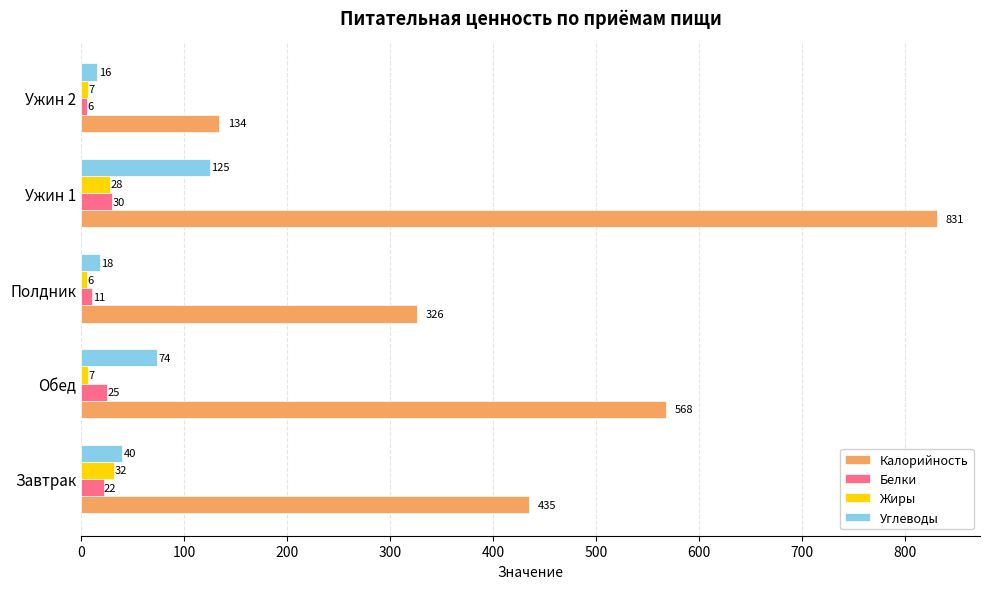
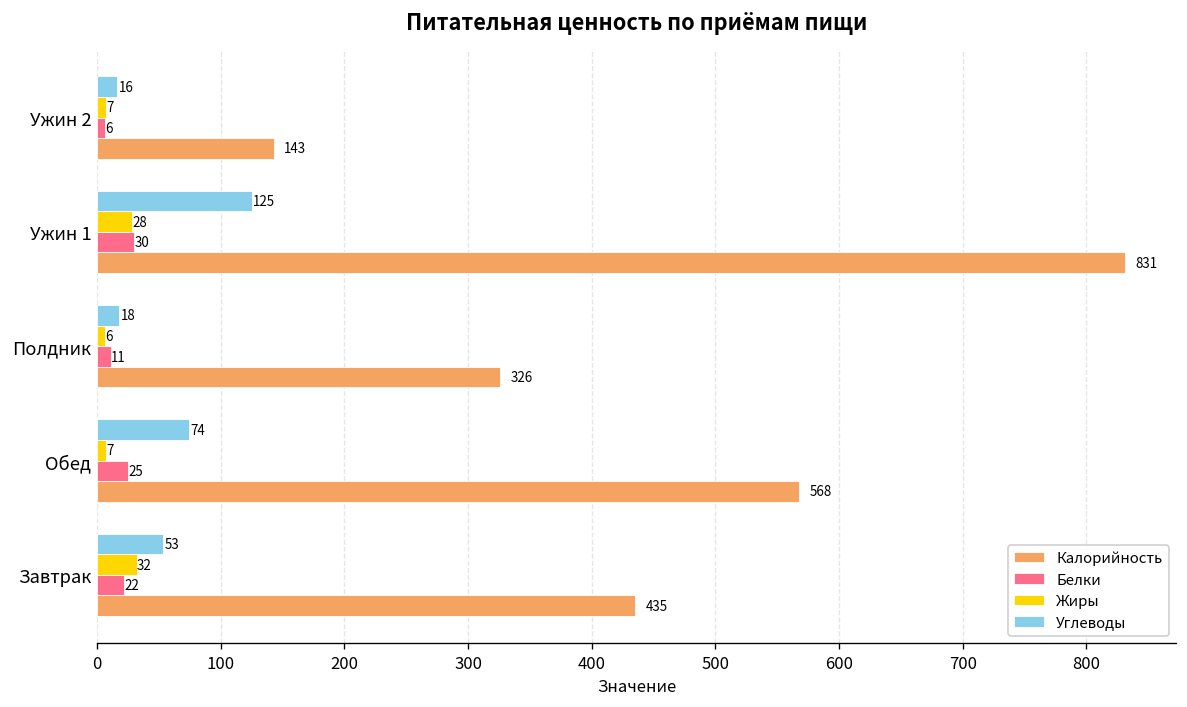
Калорийность, Ужин 2: 134 -> 143
Углеводы, Завтрак: 40 -> 53
